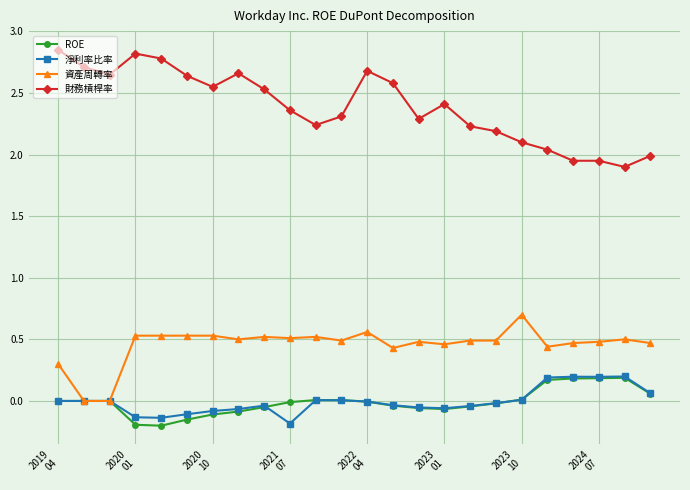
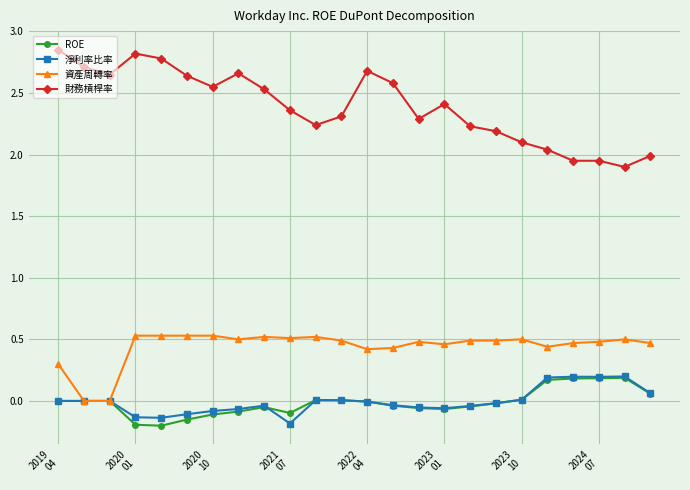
ROE, 2021 07: -0.01 -> -0.10
資產周轉率, 2022 04: 0.56 -> 0.42
資產周轉率, 2023 10: 0.7 -> 0.5
